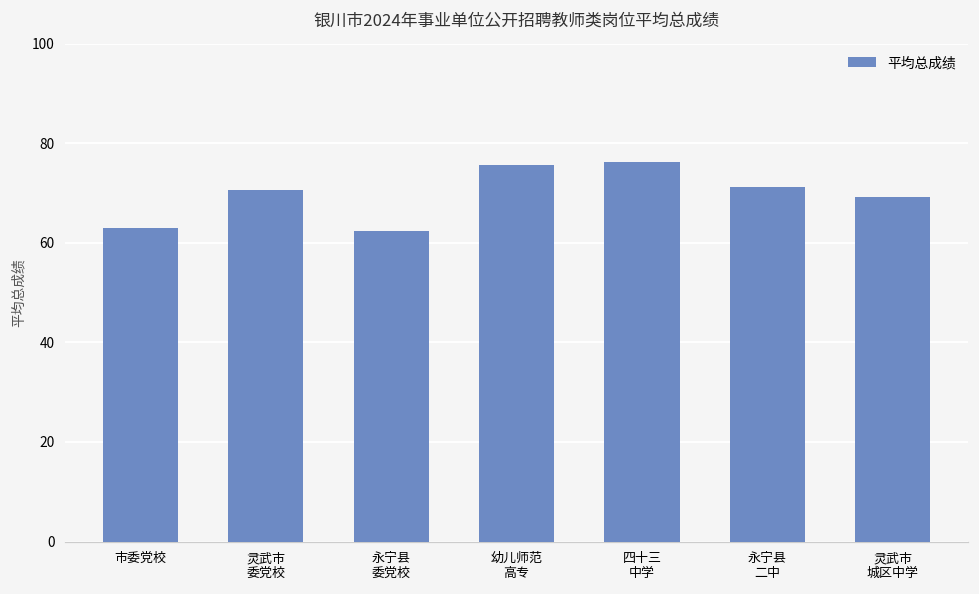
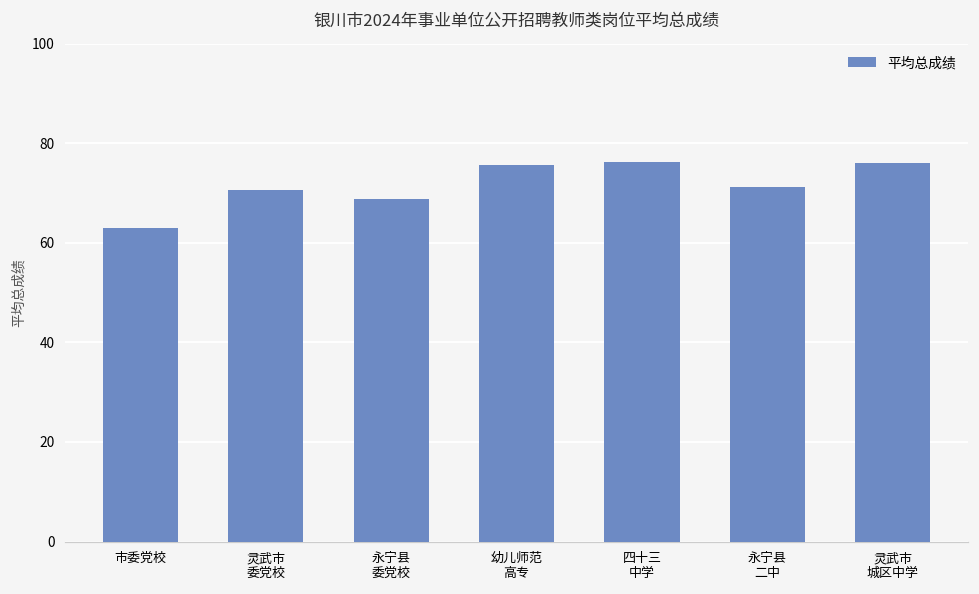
永宁县 委党校: 62 -> 69
灵武市 城区中学: 69 -> 76
